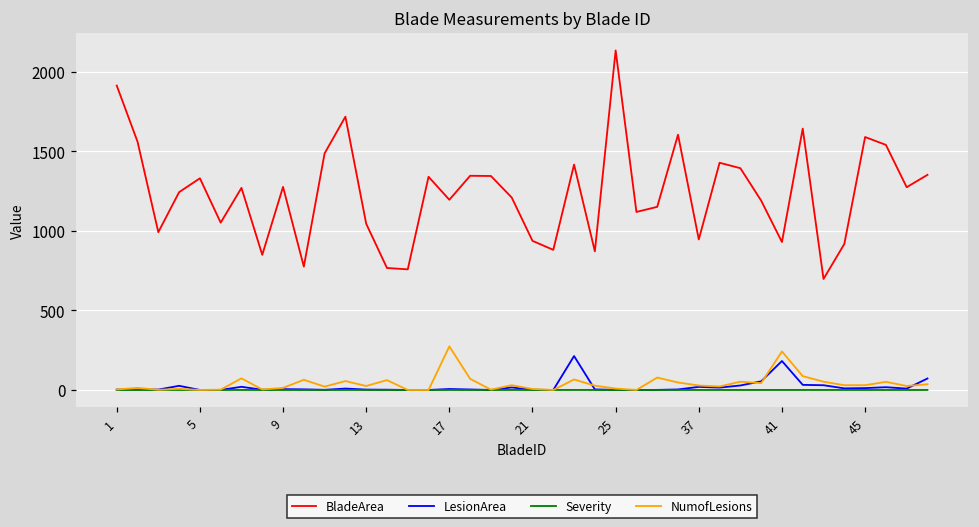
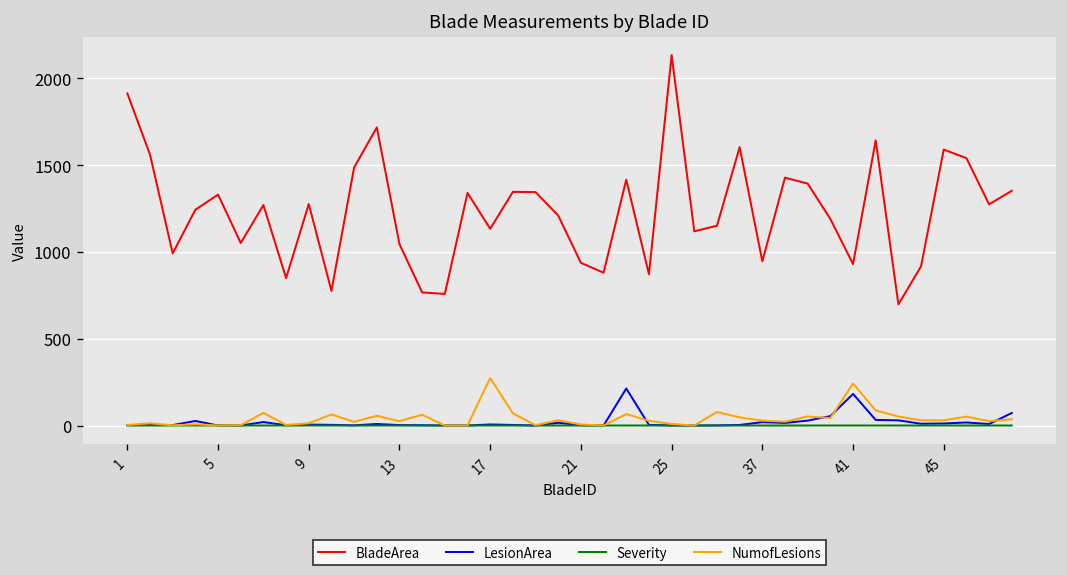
BladeArea, 17: 1200 -> 1130
